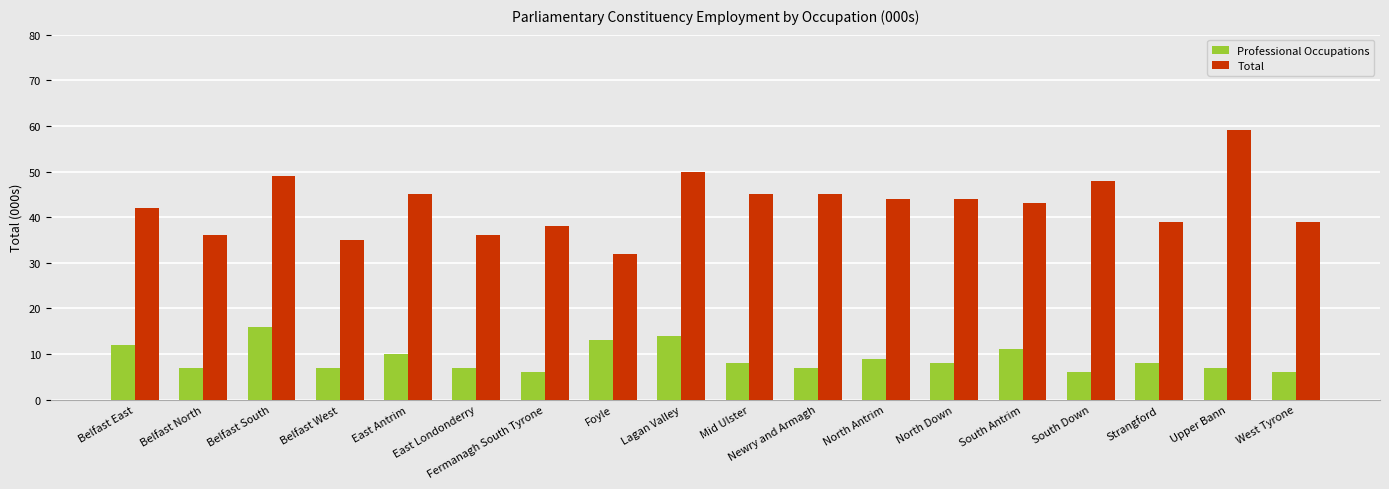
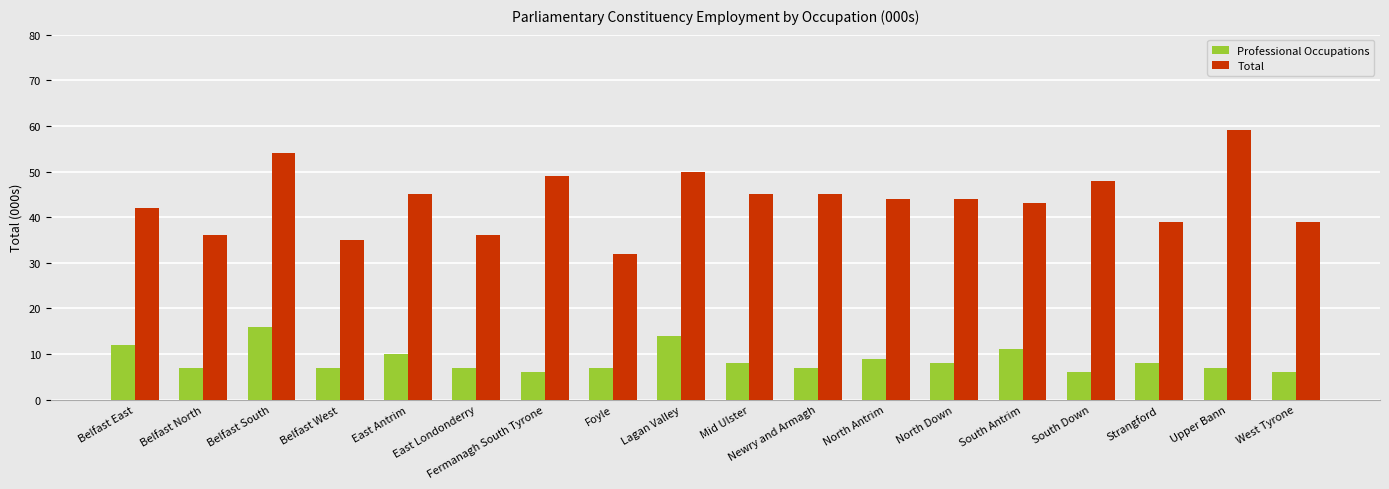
Total, Belfast South: 49 -> 54
Total, Fermanagh South Tyrone: 38 -> 49
Professional Occupations, Foyle: 13 -> 7
